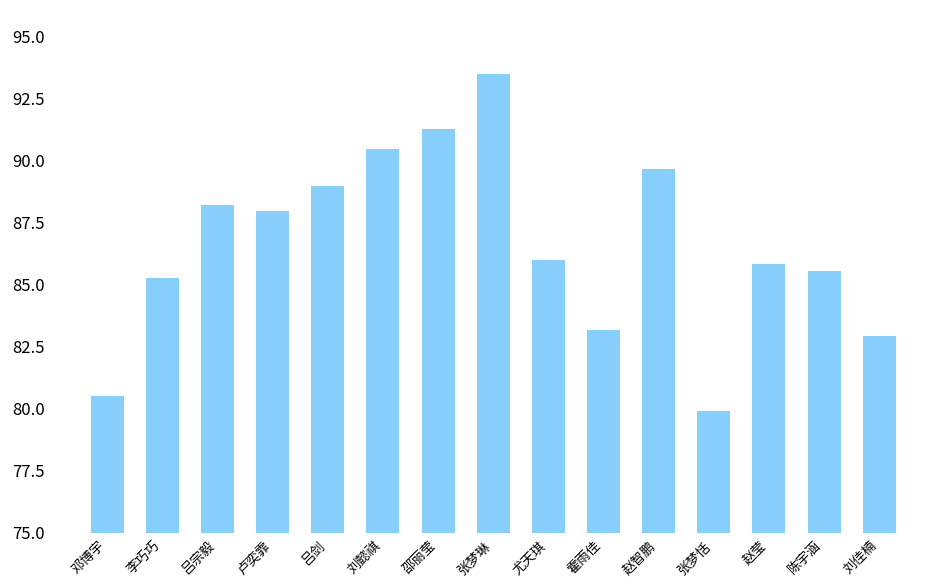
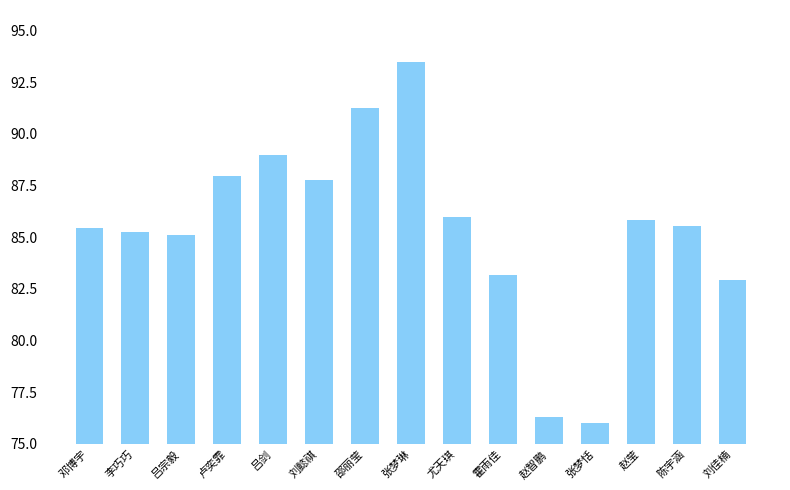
邓博宇: 80.5 -> 85.4
吕宗毅: 88.2 -> 85.1
刘懿祺: 90.5 -> 87.8
赵智鹏: 89.7 -> 76.3
张梦恬: 79.9 -> 76.0
